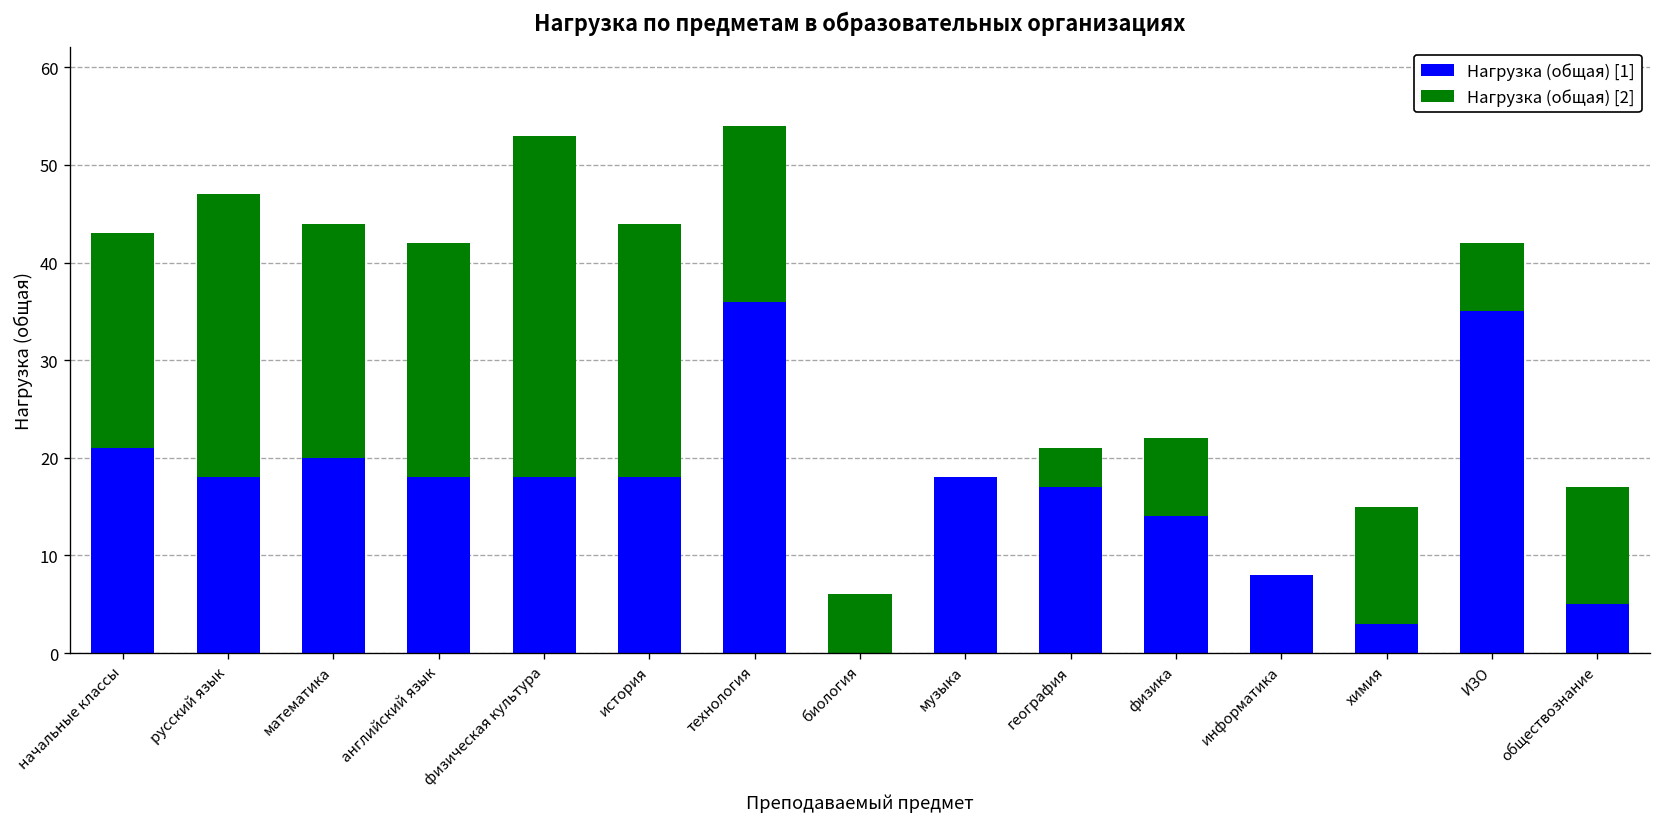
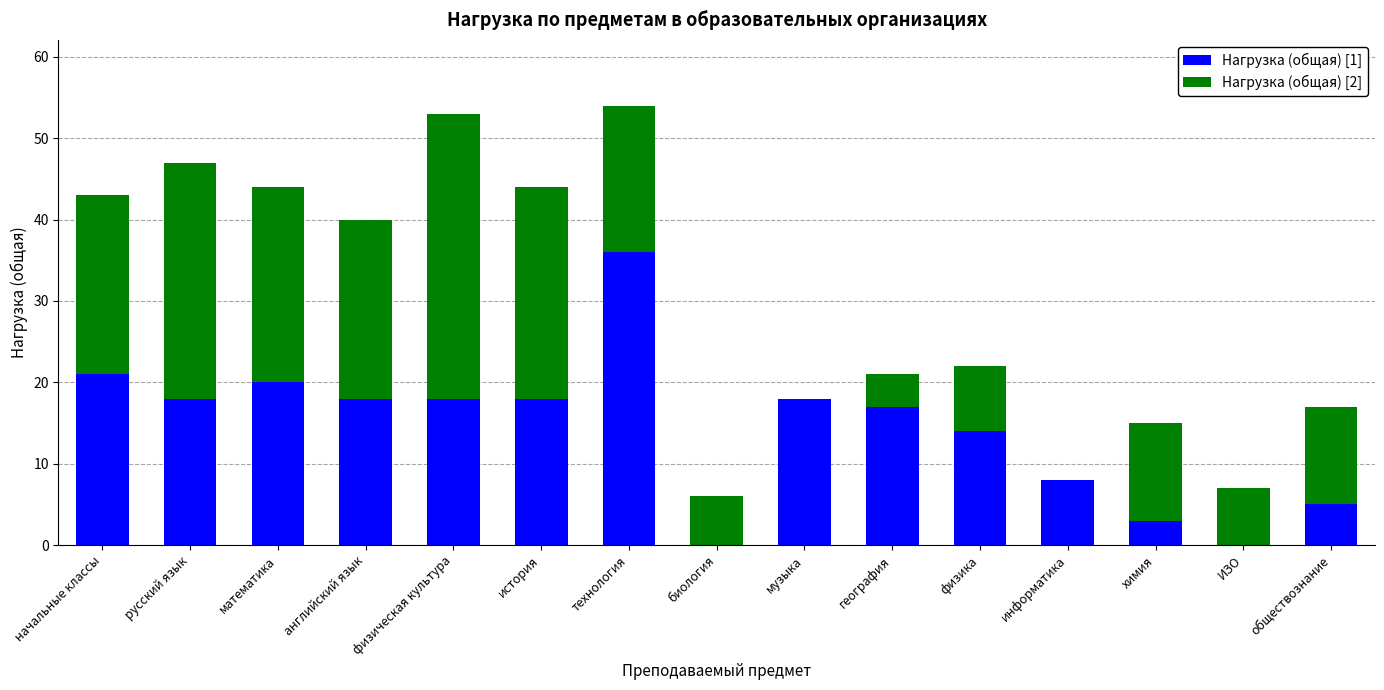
Нагрузка (общая) [2], английский язык: 24 -> 22
Нагрузка (общая) [1], ИЗО: 35 -> 0
